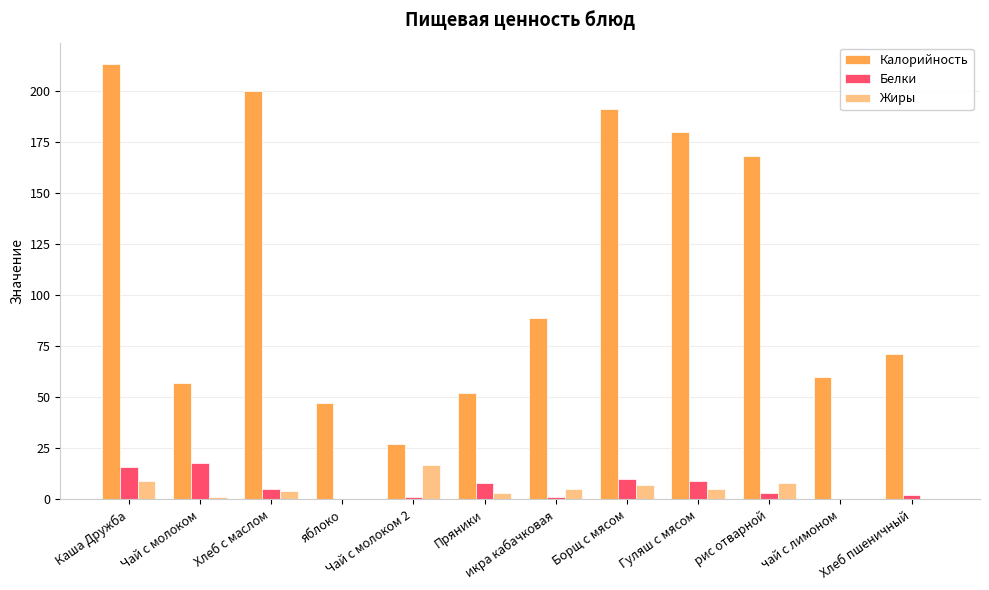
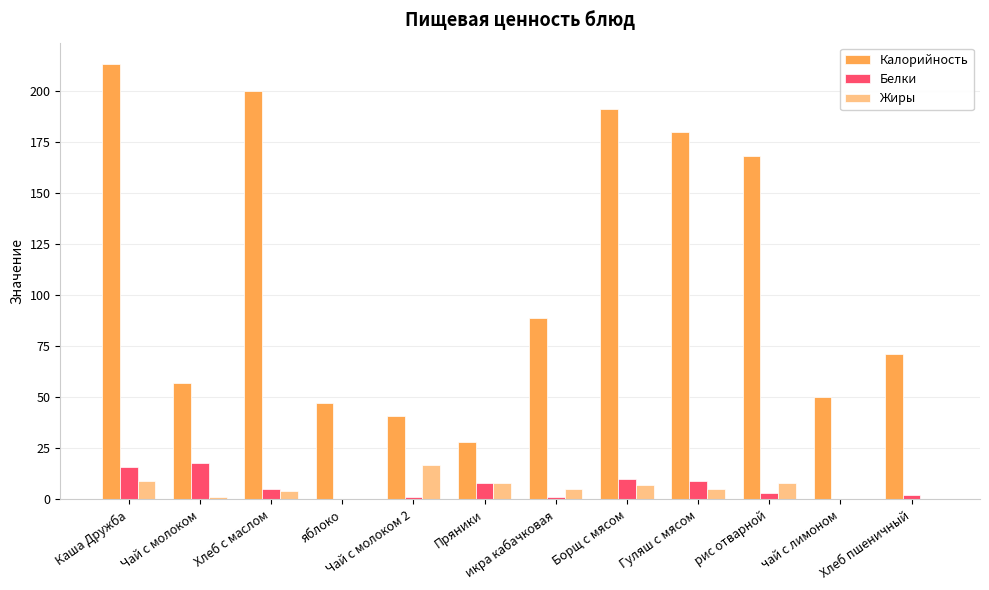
Калорийность, Чай с молоком 2: 27 -> 41
Калорийность, Пряники: 52 -> 28
Жиры, Пряники: 3 -> 8
Калорийность, чай с лимоном: 60 -> 50
